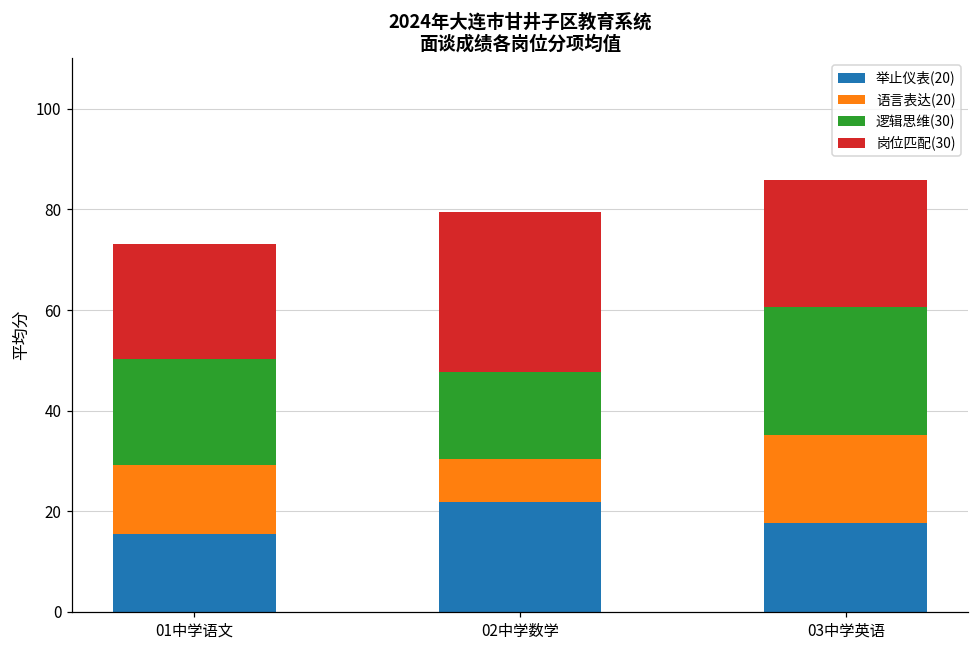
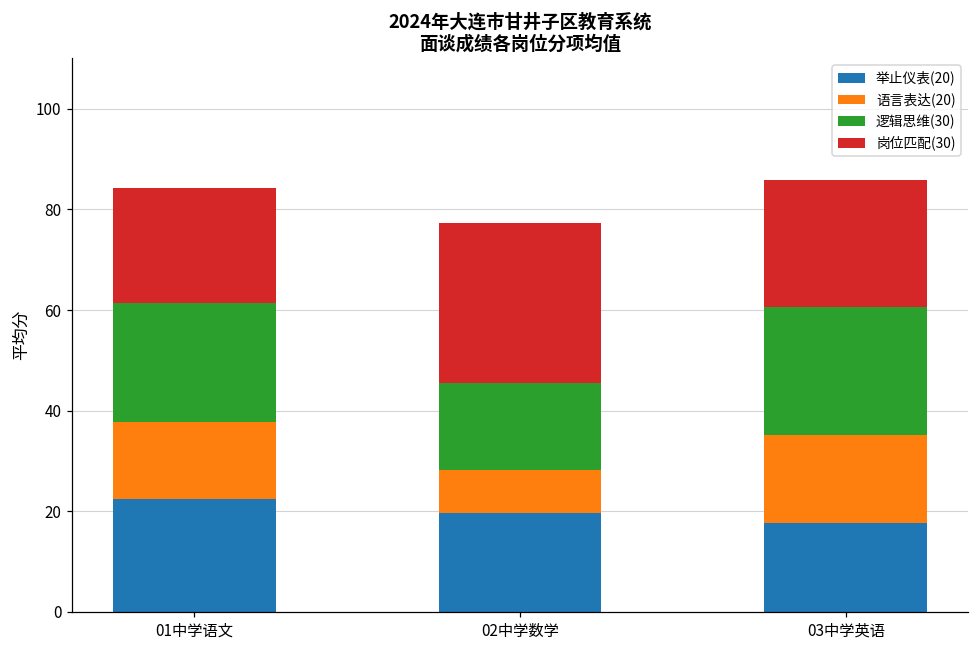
举止仪表(20), 01中学语文: 16 -> 22
语言表达(20), 01中学语文: 14 -> 15
逻辑思维(30), 01中学语文: 21 -> 24
举止仪表(20), 02中学数学: 22 -> 20
